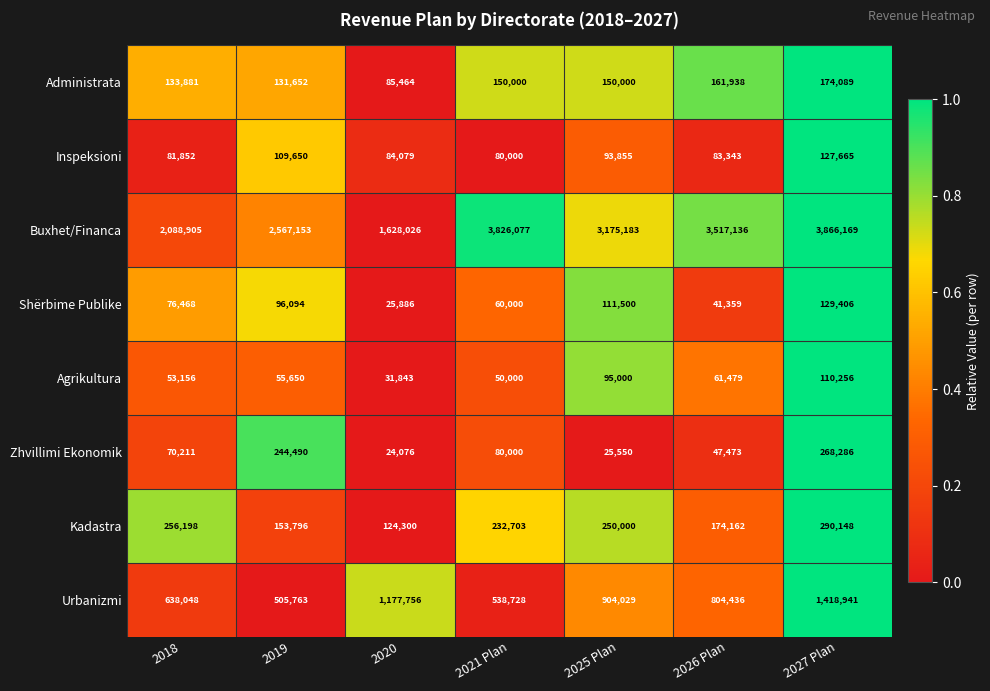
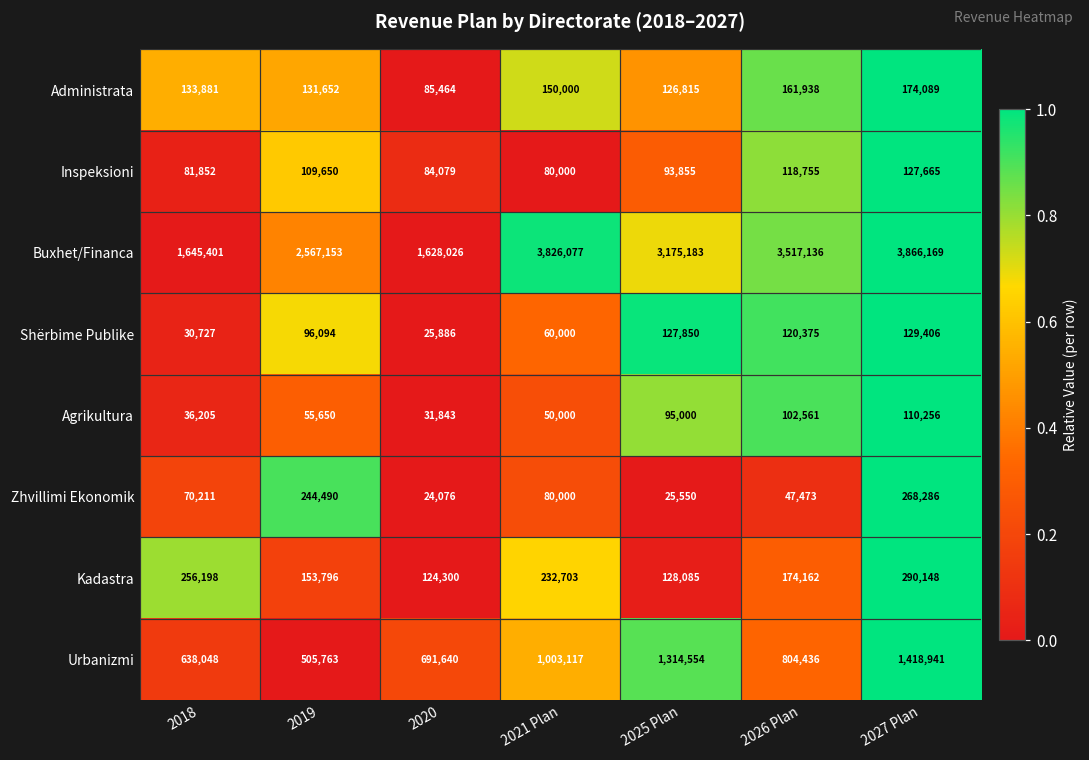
Administrata, 2025 Plan: 150,000 -> 126,815
Inspeksioni, 2026 Plan: 83,343 -> 118,755
Buxhet/Financa, 2018: 2,088,905 -> 1,645,401
Shërbime Publike, 2018: 76,468 -> 30,727
Shërbime Publike, 2025 Plan: 111,500 -> 127,850
Shërbime Publike, 2026 Plan: 41,359 -> 120,375
Agrikultura, 2018: 53,156 -> 36,205
Agrikultura, 2026 Plan: 61,479 -> 102,561
Kadastra, 2025 Plan: 250,000 -> 128,085
Urbanizmi, 2020: 1,177,756 -> 691,640
Urbanizmi, 2021 Plan: 538,728 -> 1,003,117
Urbanizmi, 2025 Plan: 904,029 -> 1,314,554
